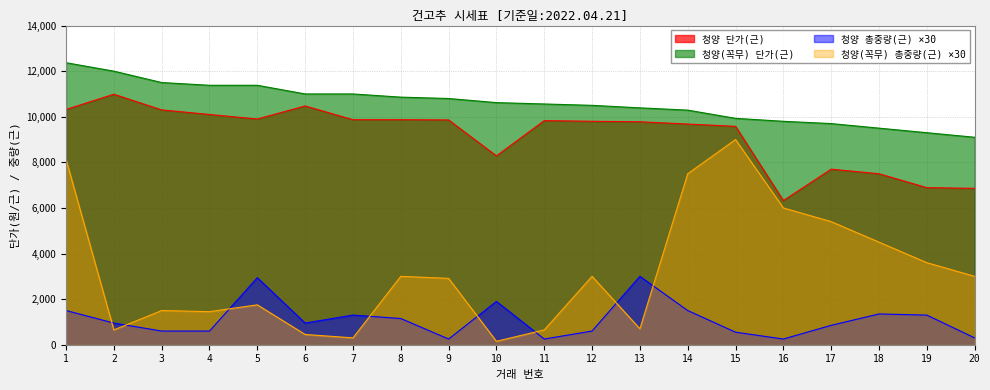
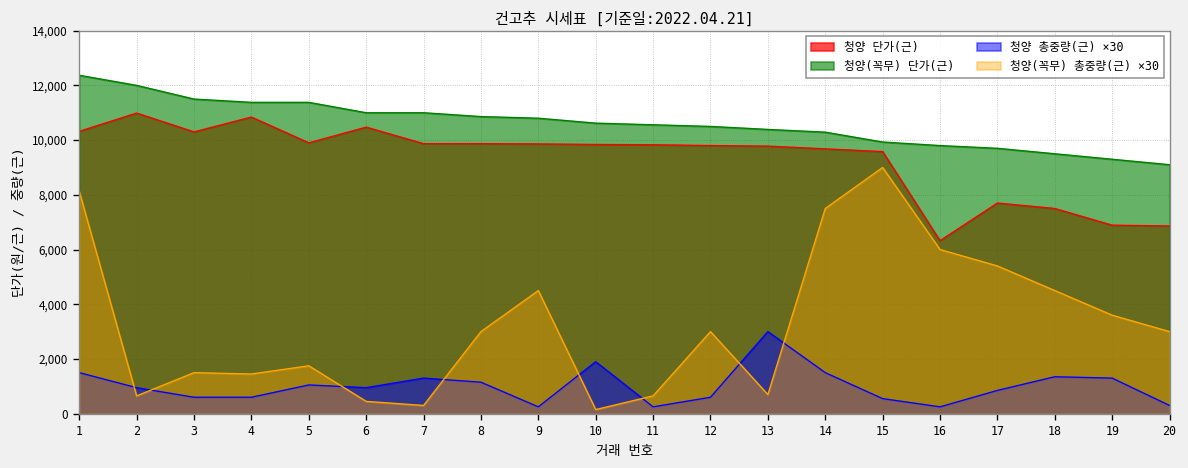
청양 단가(근), 4: 10,100 -> 10,800
청양 총중량(근) ×30, 5: 2,900 -> 1,100
청양(꼭무) 총중량(근) ×30, 9: 2,900 -> 4,500
청양 단가(근), 10: 8,300 -> 9,800
